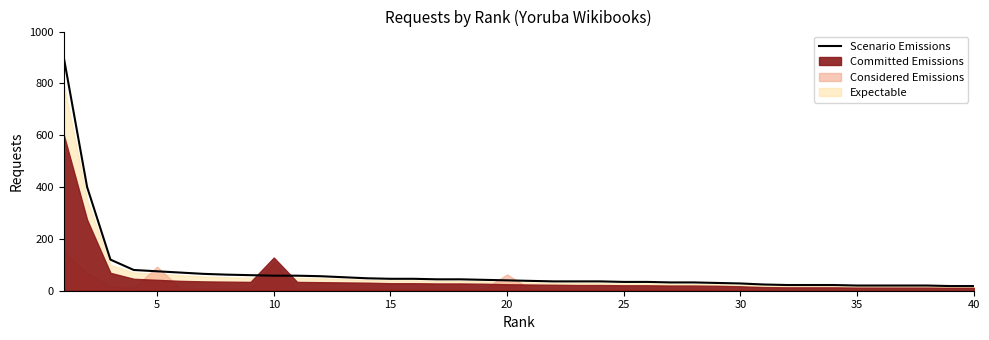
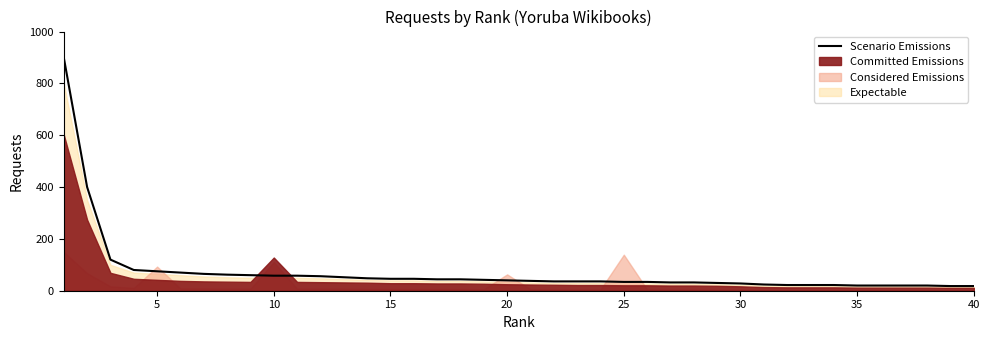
Considered Emissions, 25: 10 -> 140
